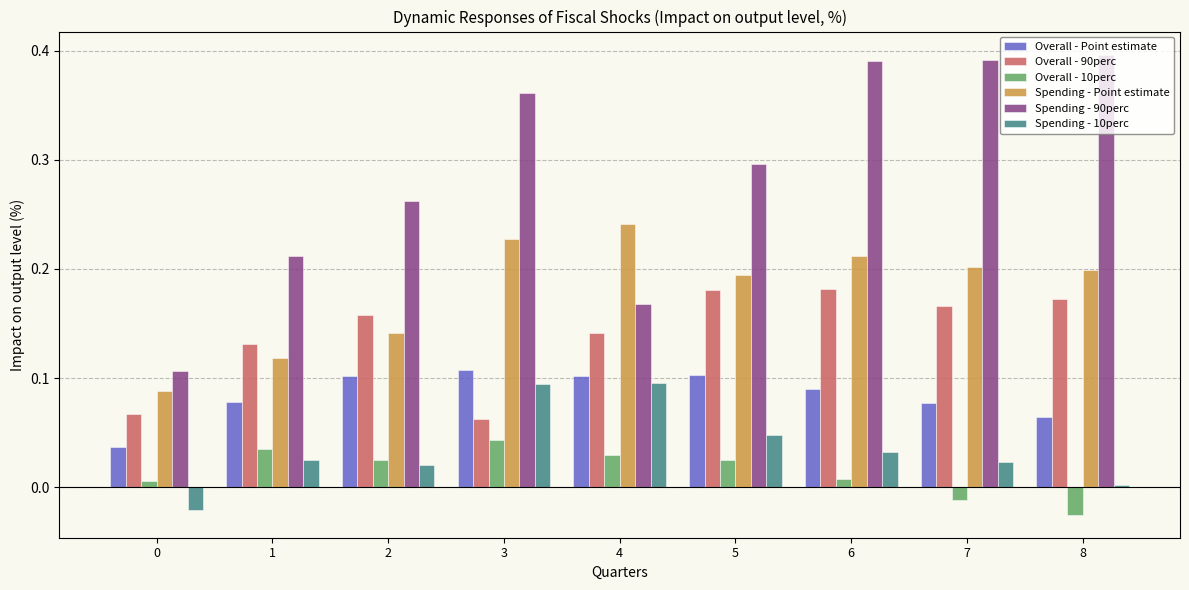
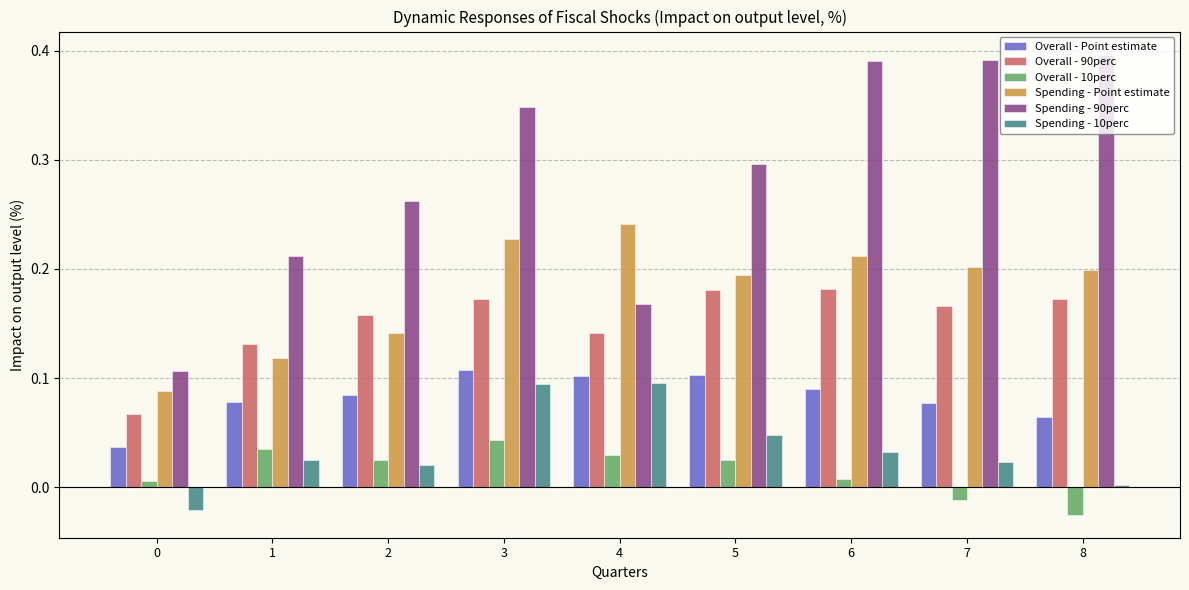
Overall - Point estimate, 2: 0.102 -> 0.085
Overall - 90perc, 3: 0.063 -> 0.172
Spending - 90perc, 3: 0.361 -> 0.348
